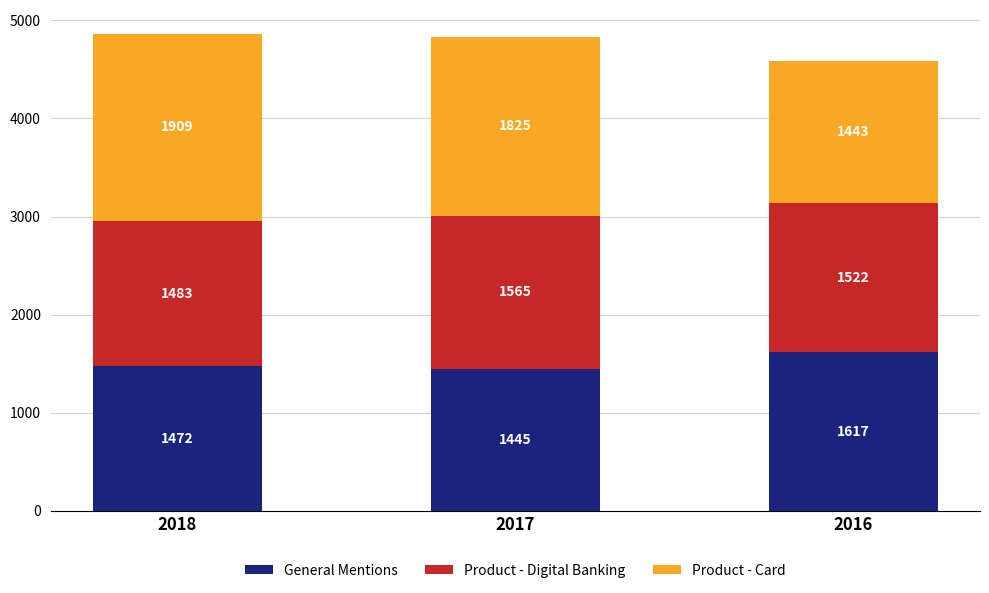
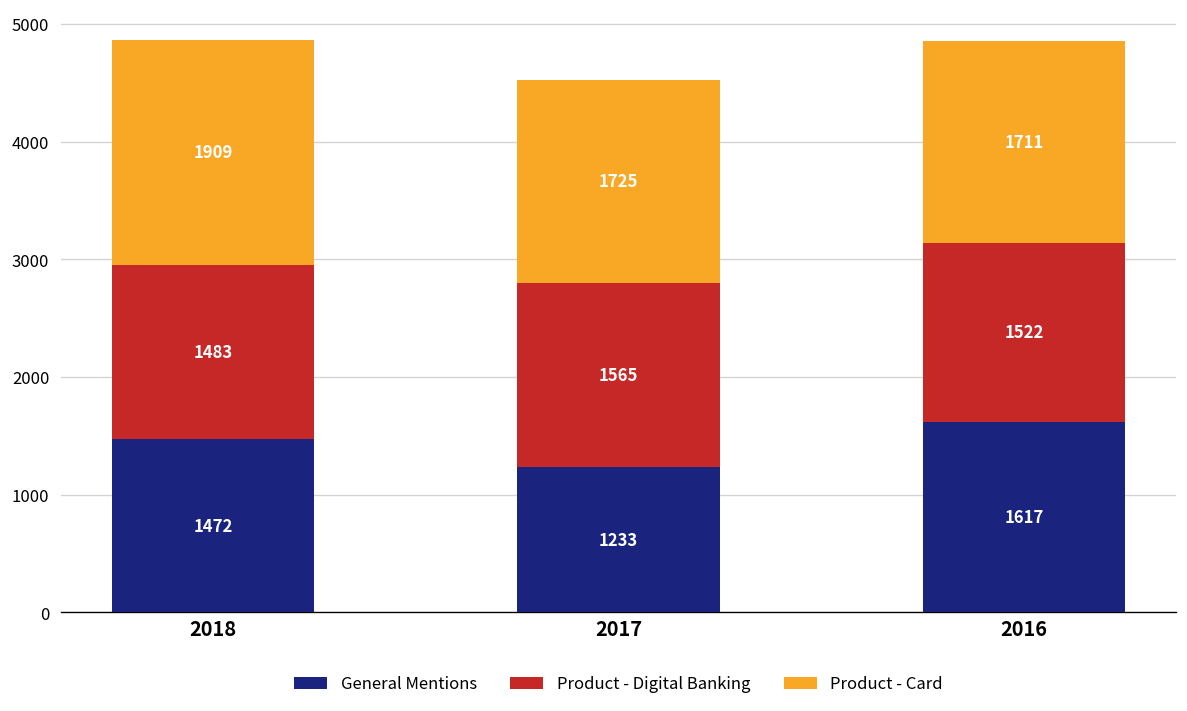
General Mentions, 2017: 1445 -> 1233
Product - Card, 2017: 1825 -> 1725
Product - Card, 2016: 1443 -> 1711
